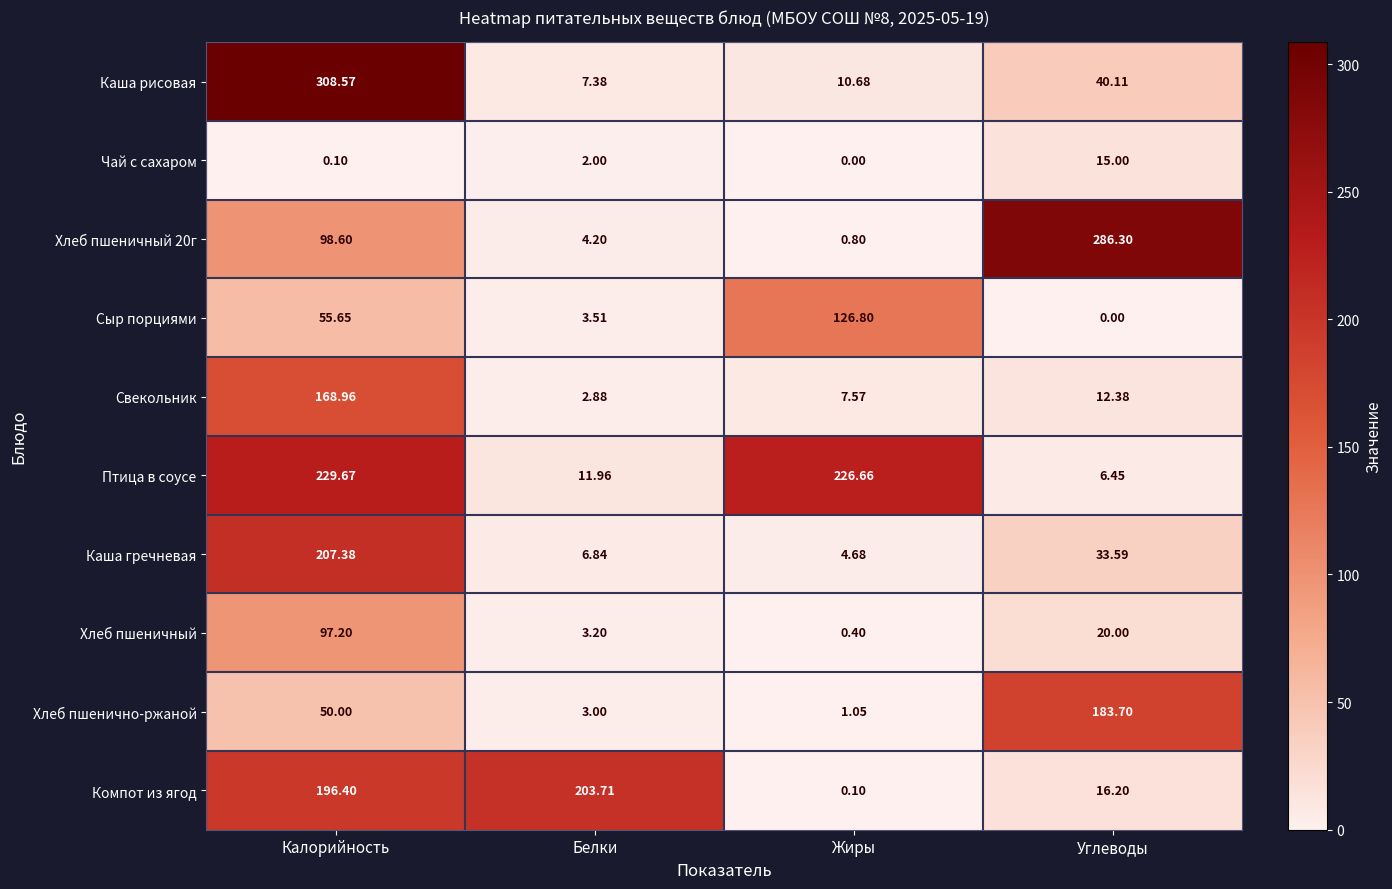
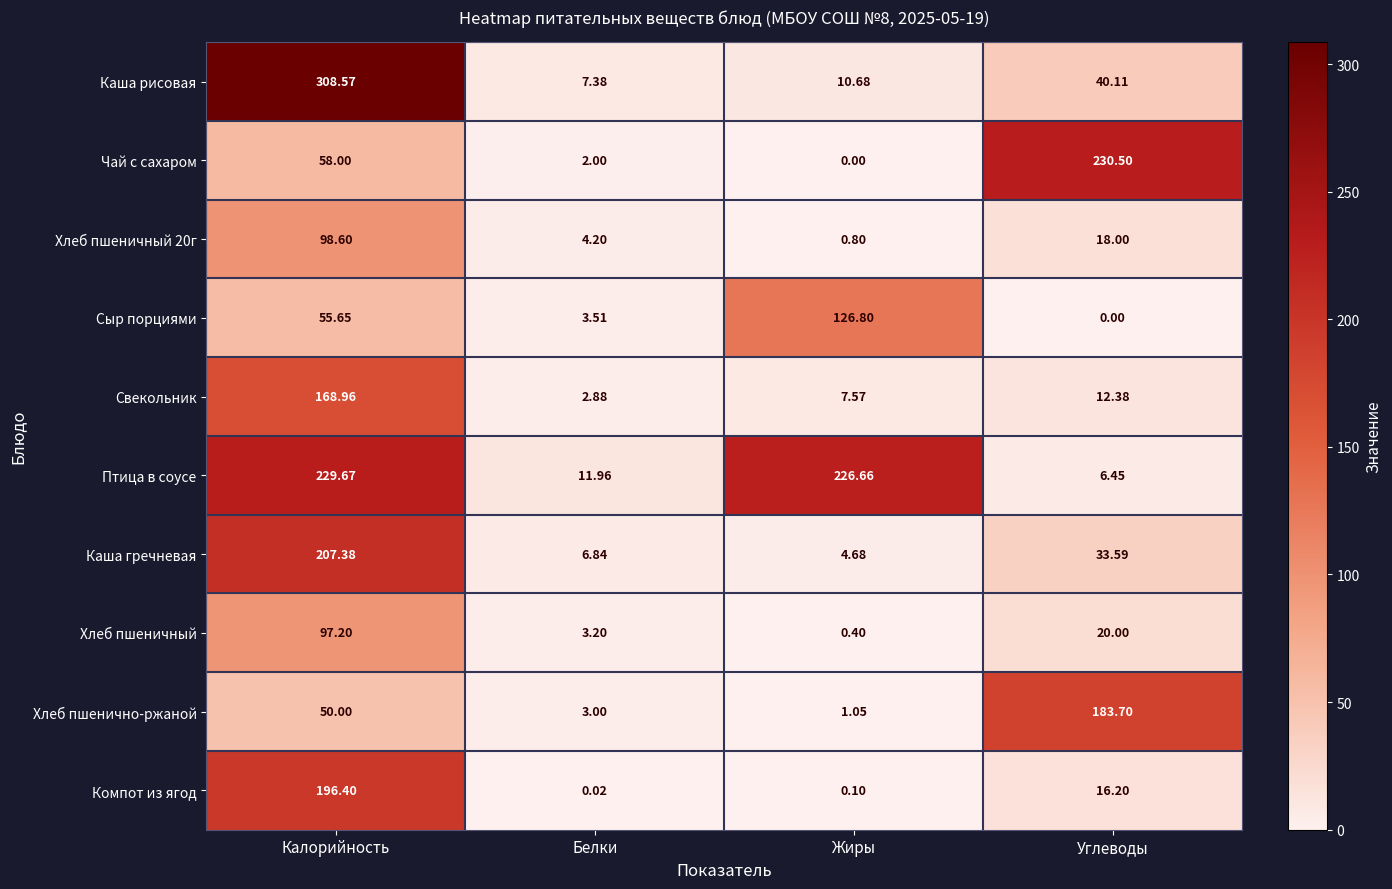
Чай с сахаром, Калорийность: 0.10 -> 58.00
Чай с сахаром, Углеводы: 15.00 -> 230.50
Хлеб пшеничный 20г, Углеводы: 286.30 -> 18.00
Компот из ягод, Белки: 203.71 -> 0.02
